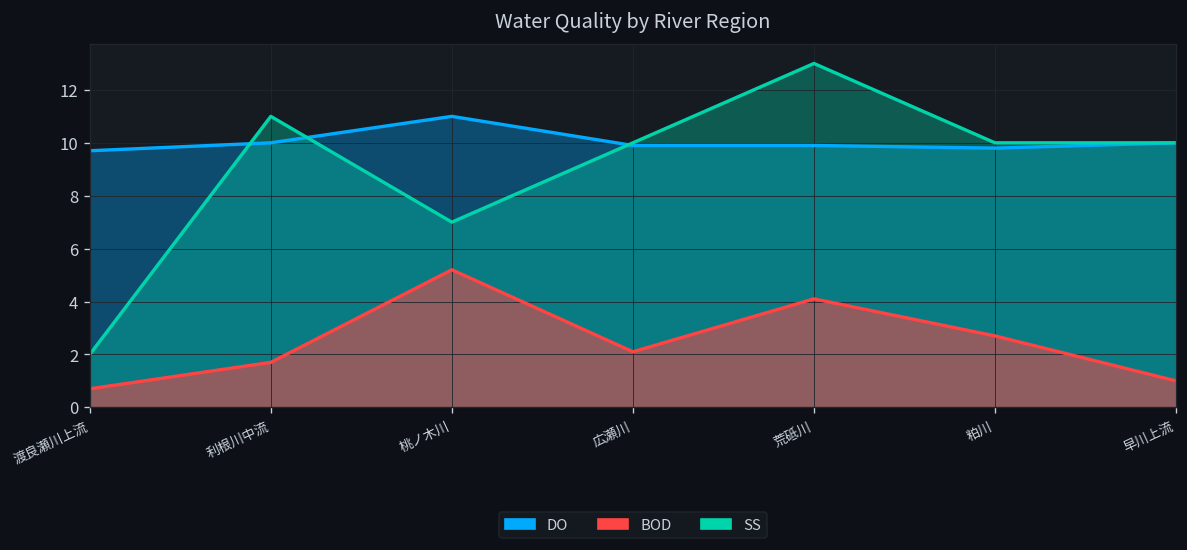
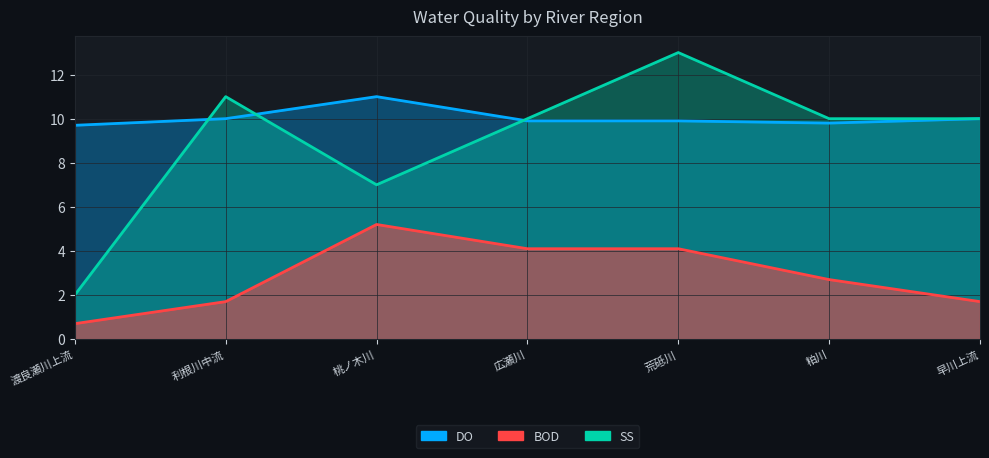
BOD, 広瀬川: 2.1 -> 4.1
BOD, 早川上流: 1.0 -> 1.7
